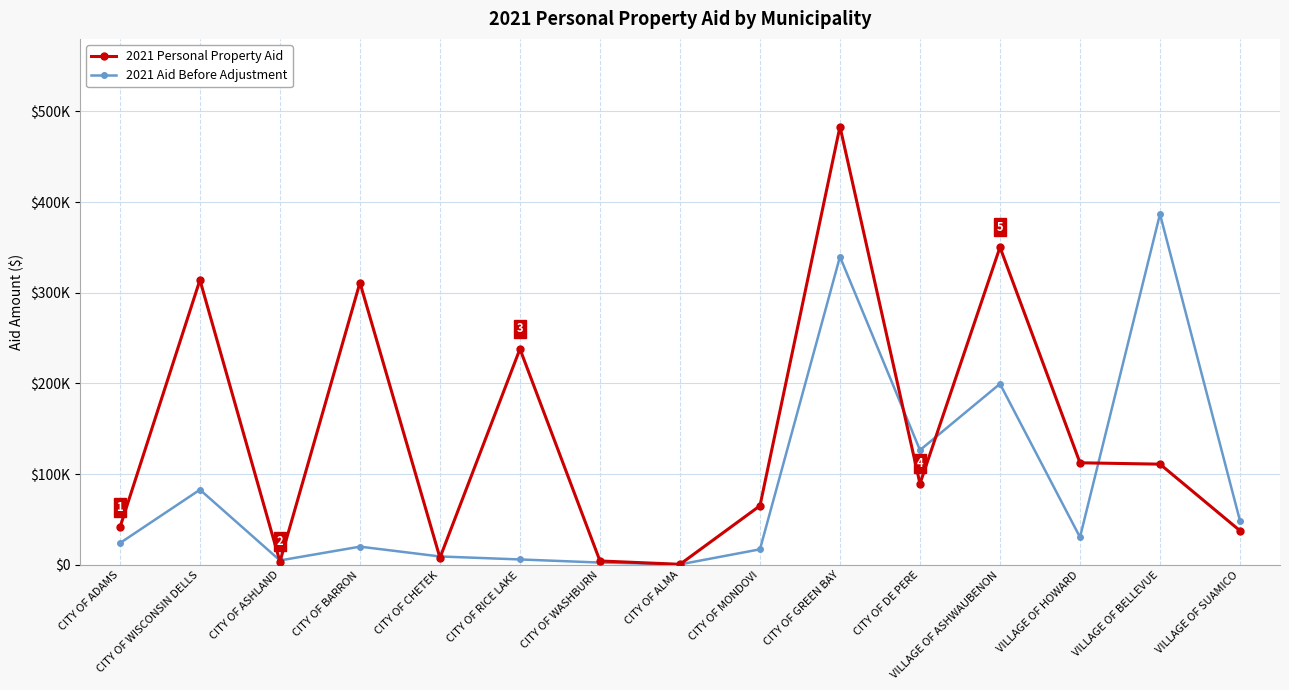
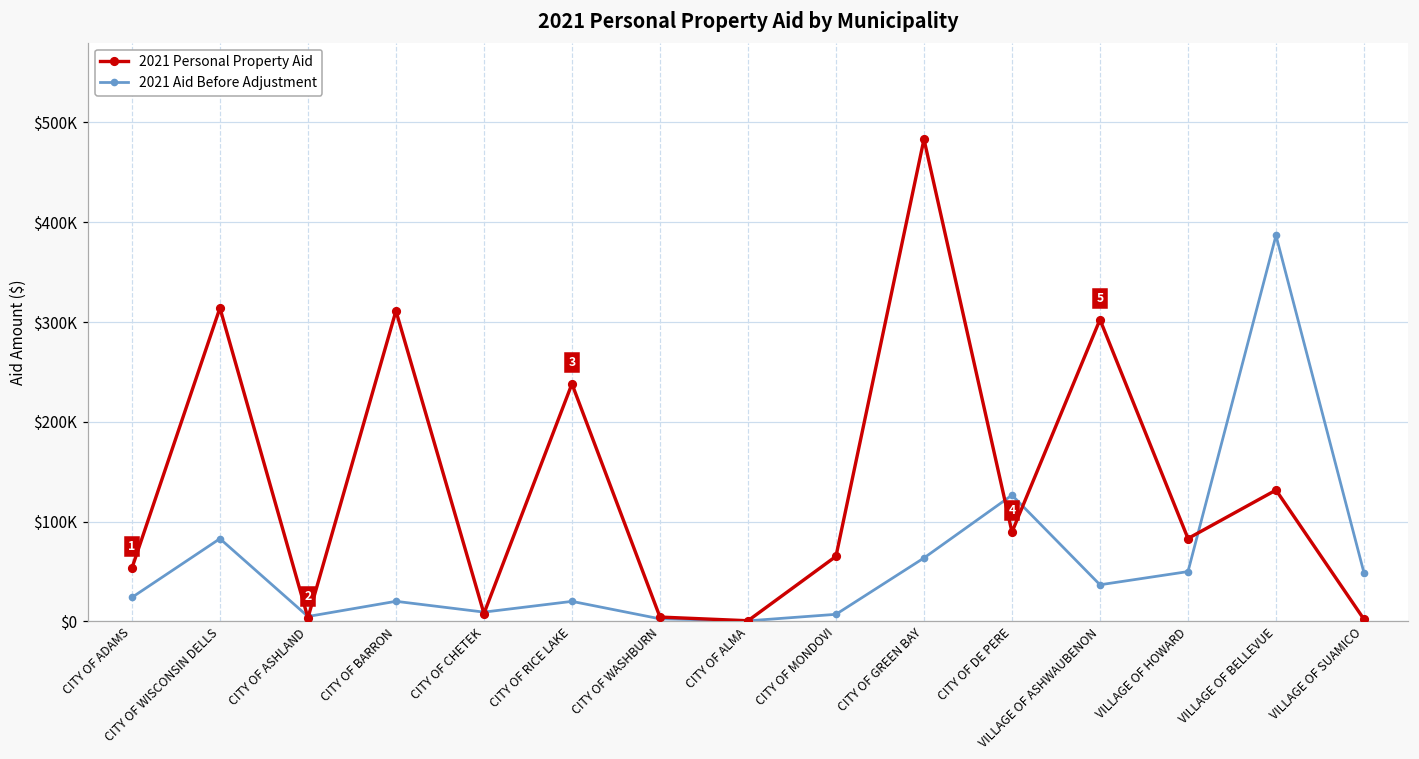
2021 Personal Property Aid, CITY OF ADAMS: $40000 -> $50000
2021 Aid Before Adjustment, CITY OF RICE LAKE: $10000 -> $20000
2021 Aid Before Adjustment, CITY OF MONDOVI: $20000 -> $10000
2021 Aid Before Adjustment, CITY OF GREEN BAY: $340000 -> $60000
2021 Personal Property Aid, VILLAGE OF ASHWAUBENON: $350000 -> $300000
2021 Aid Before Adjustment, VILLAGE OF ASHWAUBENON: $200000 -> $40000
2021 Personal Property Aid, VILLAGE OF HOWARD: $110000 -> $80000
2021 Aid Before Adjustment, VILLAGE OF HOWARD: $30000 -> $50000
2021 Personal Property Aid, VILLAGE OF BELLEVUE: $110000 -> $130000
2021 Personal Property Aid, VILLAGE OF SUAMICO: $40000 -> $0
